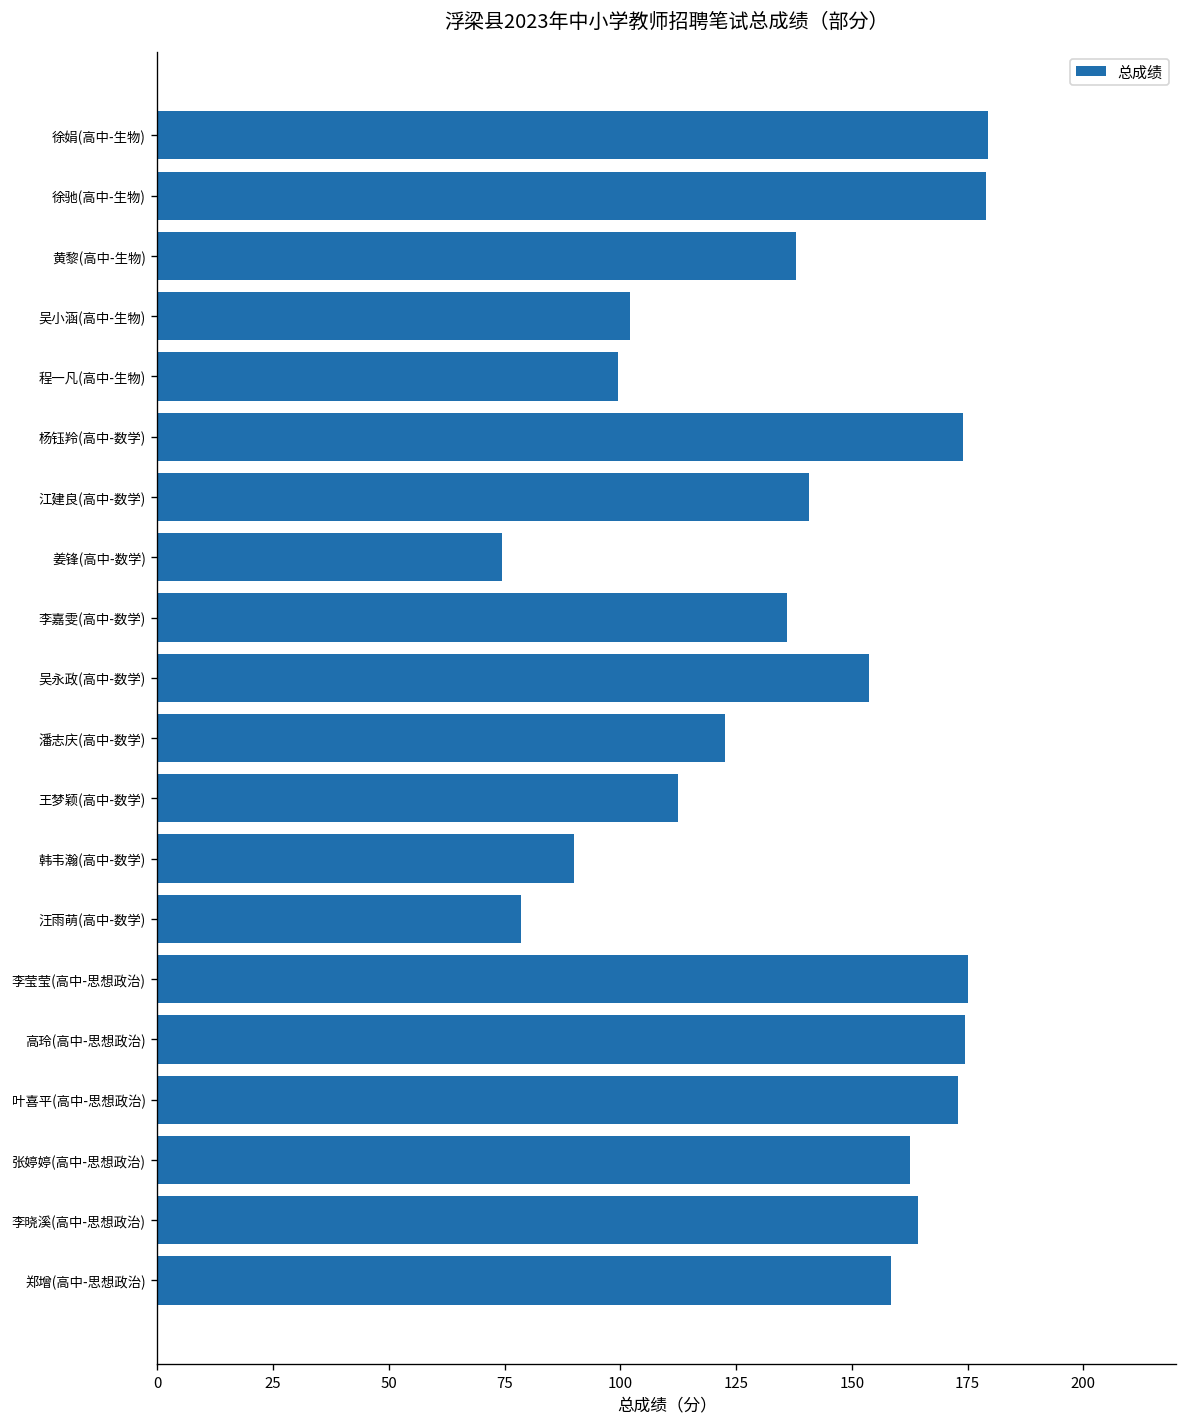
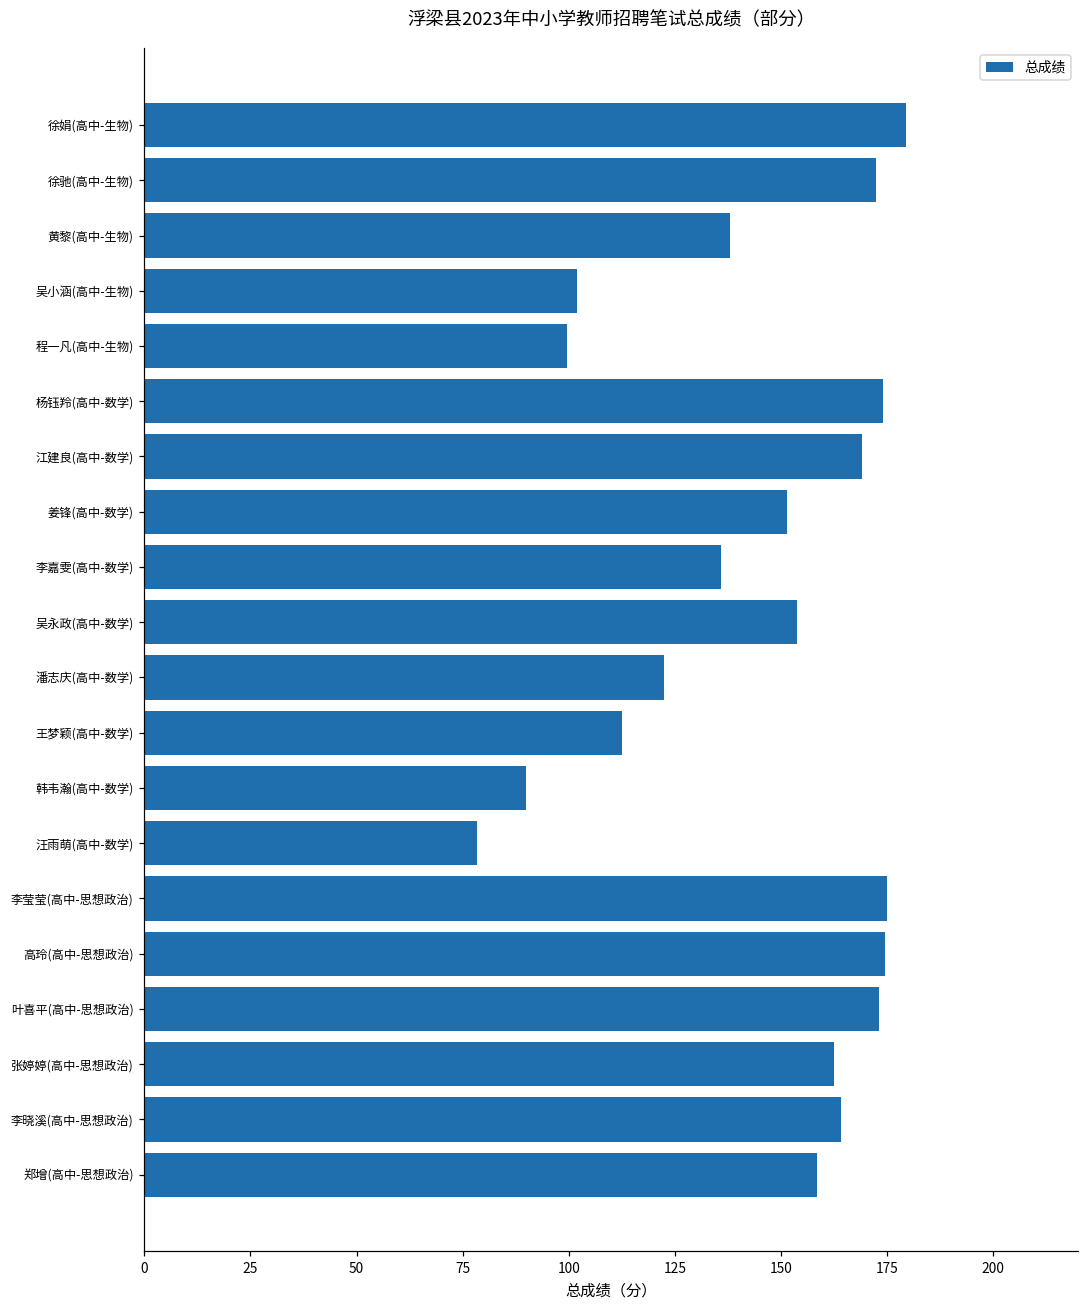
徐驰(高中-生物): 179 -> 173
江建良(高中-数学): 141 -> 169
姜锋(高中-数学): 75 -> 152
